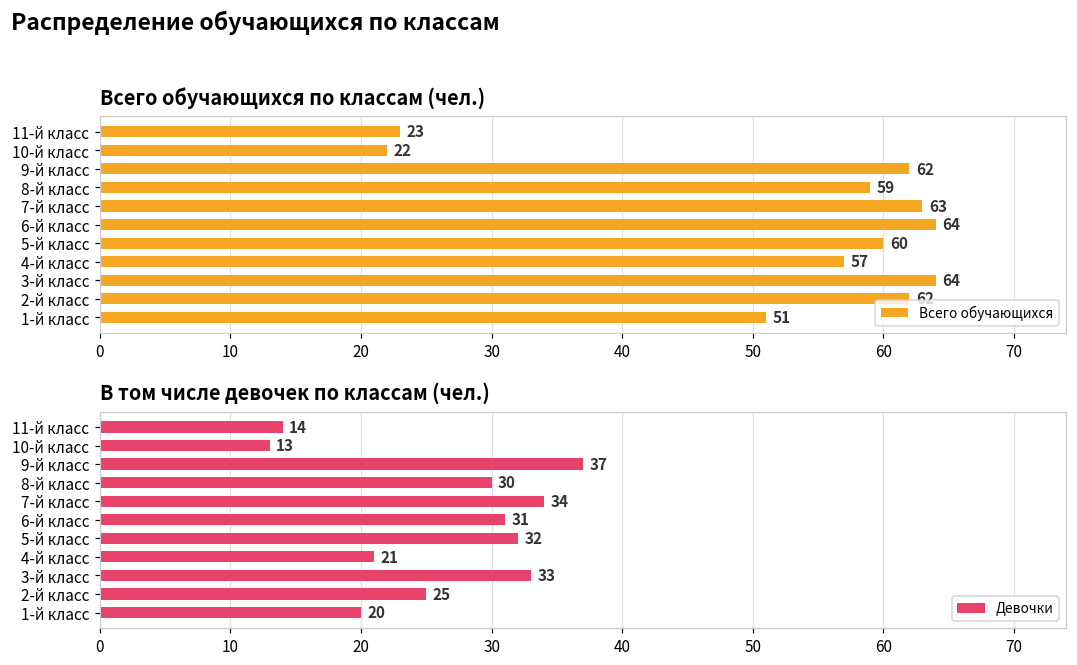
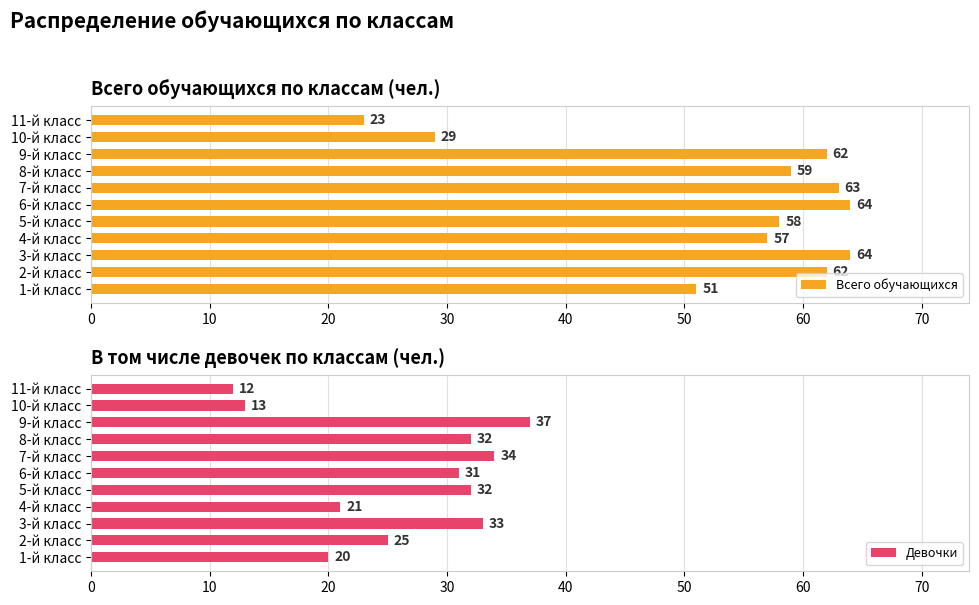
Всего обучающихся по классам (чел.), 10-й класс: 22 -> 29
Всего обучающихся по классам (чел.), 5-й класс: 60 -> 58
В том числе девочек по классам (чел.), 11-й класс: 14 -> 12
В том числе девочек по классам (чел.), 8-й класс: 30 -> 32
